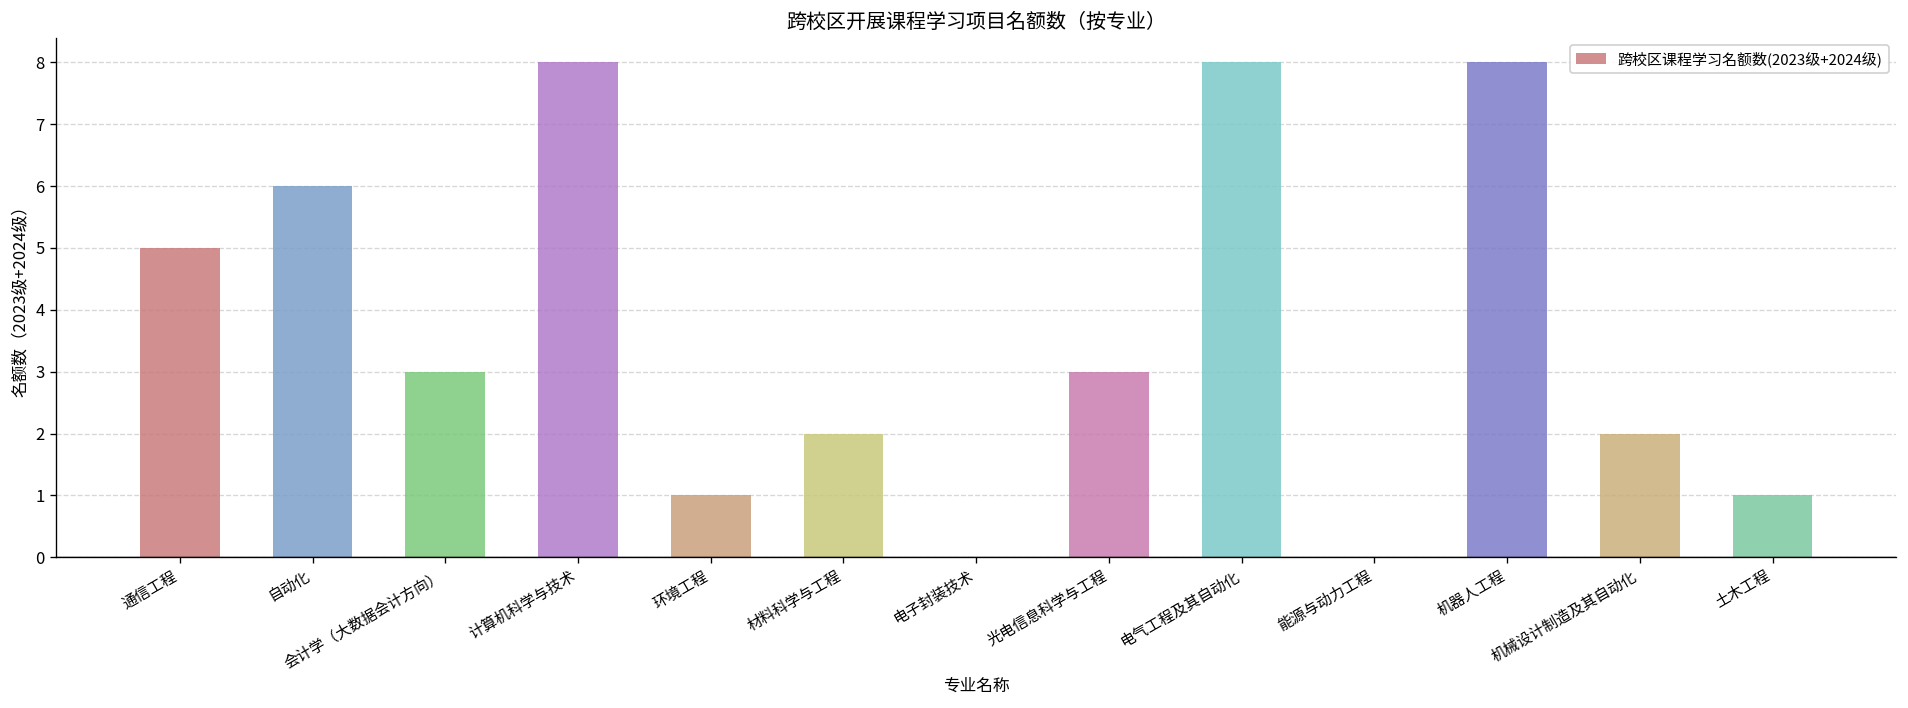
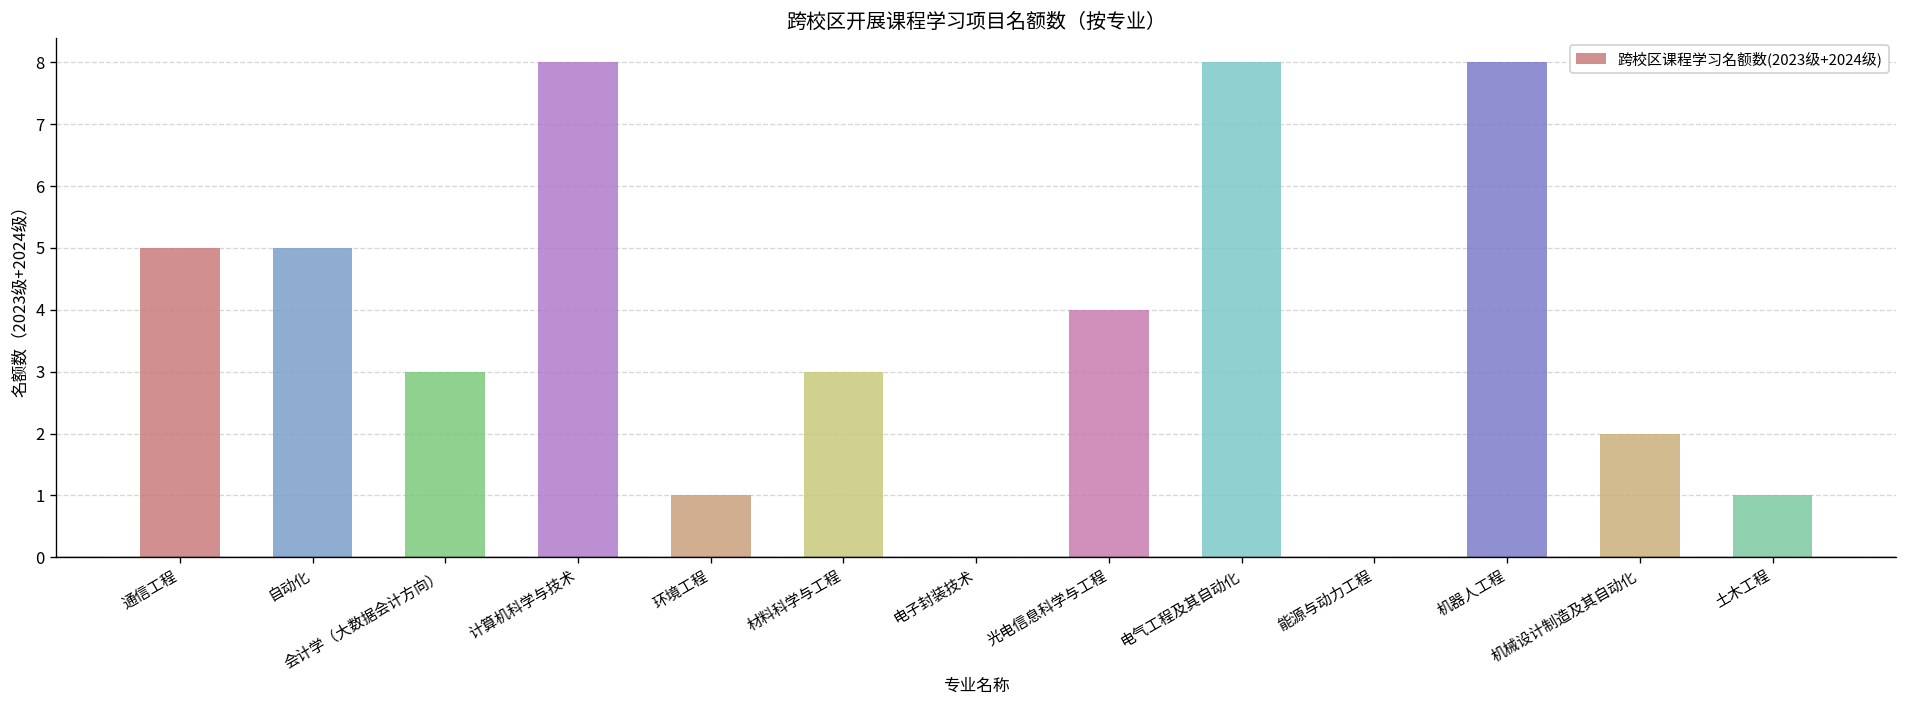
自动化: 6 -> 5
材料科学与工程: 2 -> 3
光电信息科学与工程: 3 -> 4
